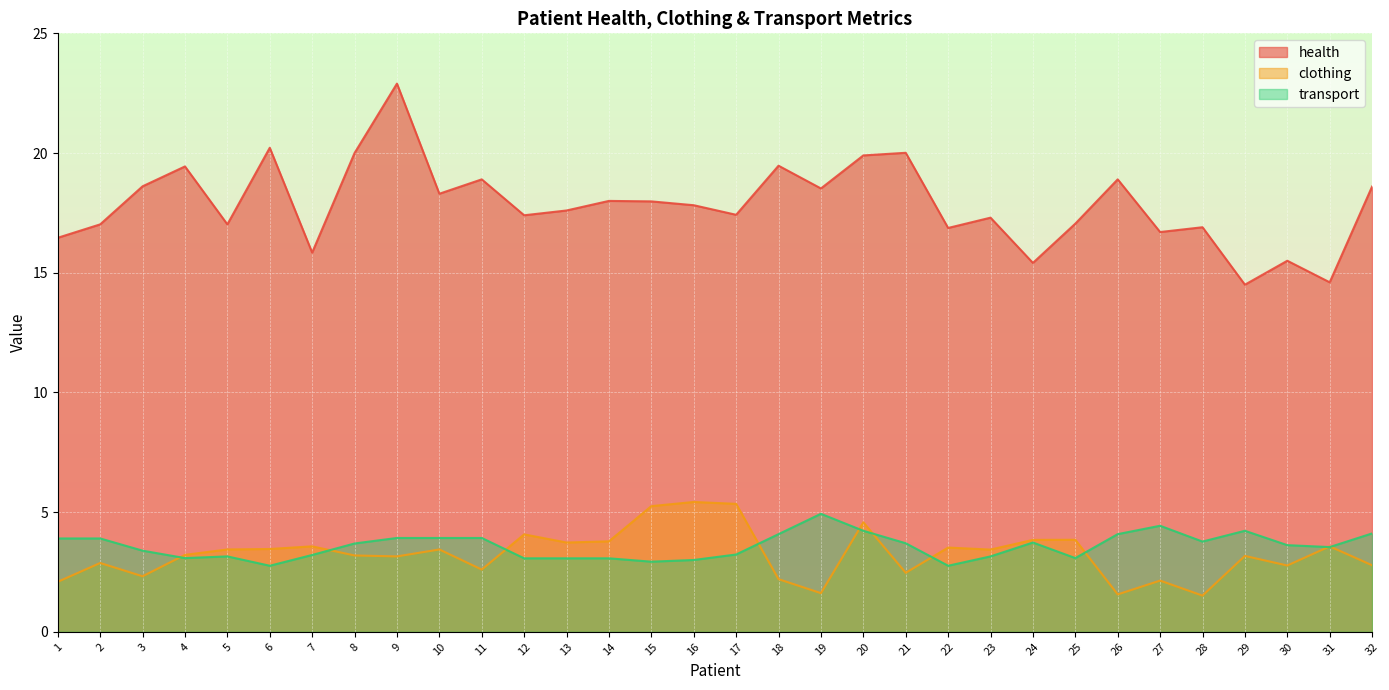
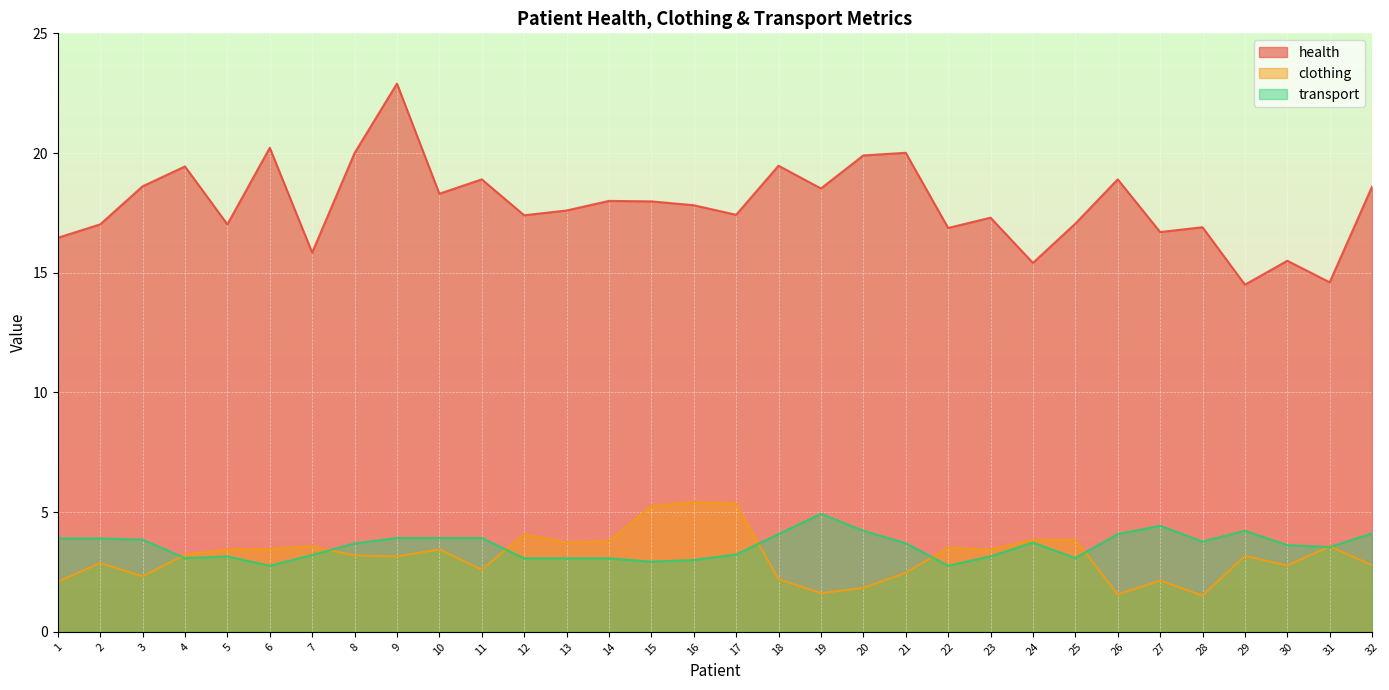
transport, 3: 3.4 -> 3.9
clothing, 20: 4.6 -> 1.8
